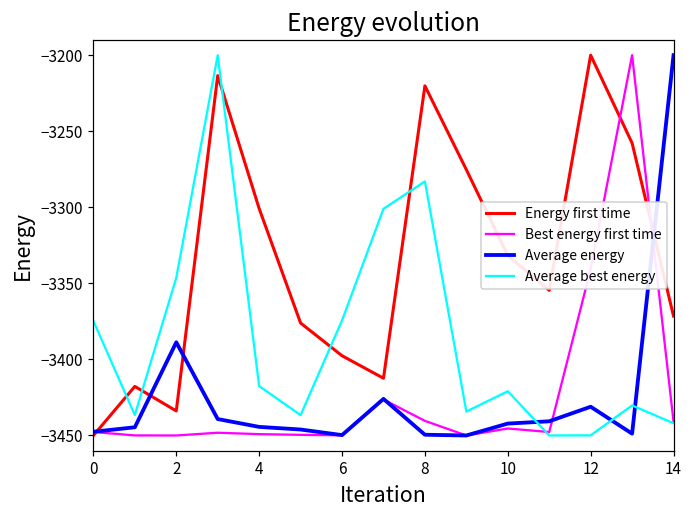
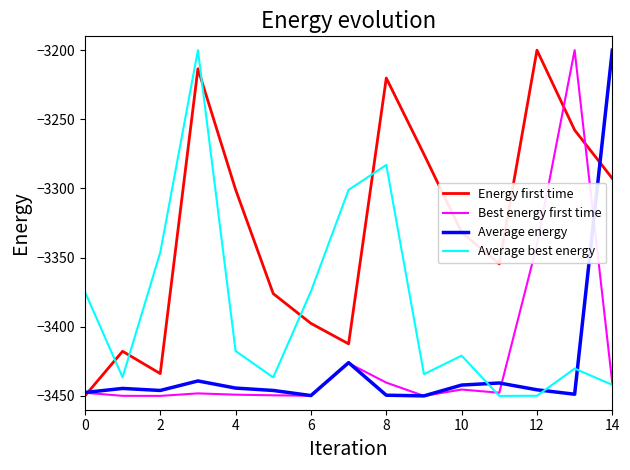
Average energy, 2: -3389 -> -3446
Average energy, 12: -3431 -> -3446
Energy first time, 14: -3372 -> -3293
